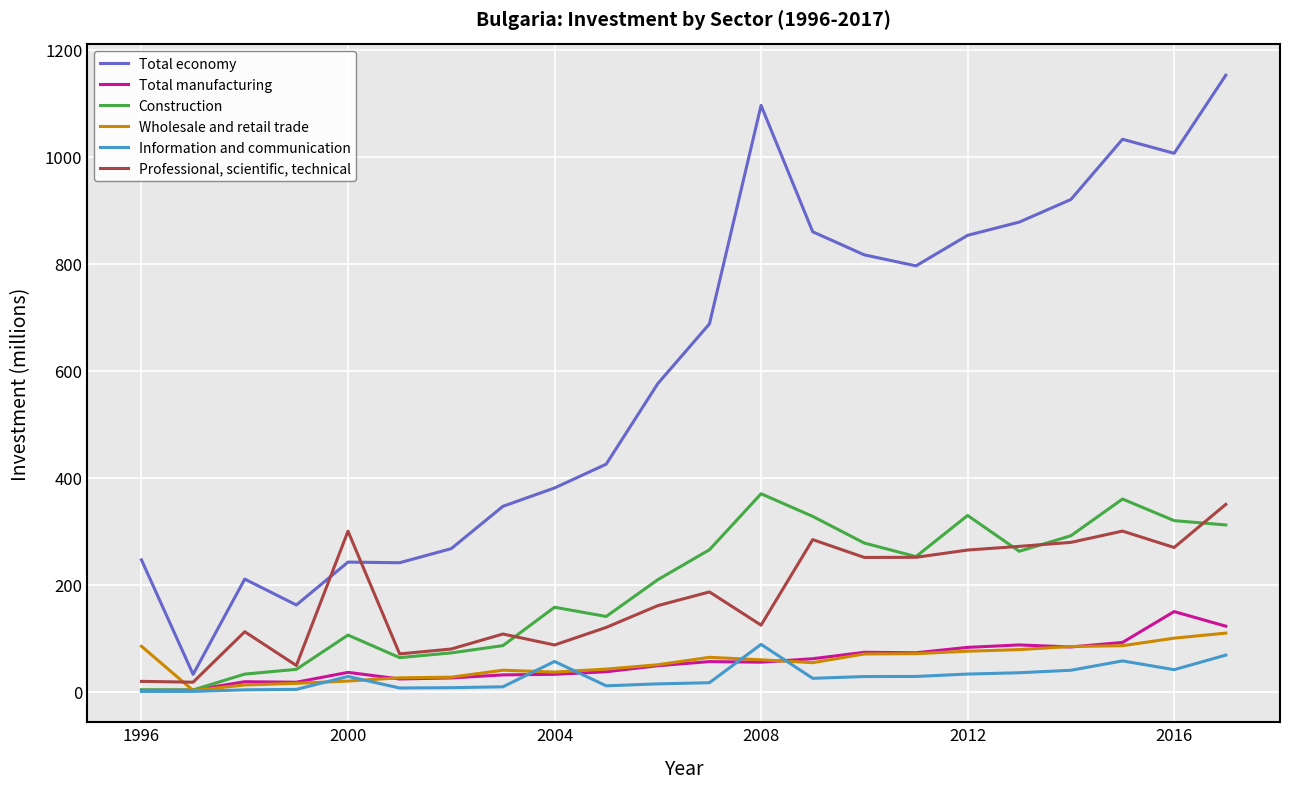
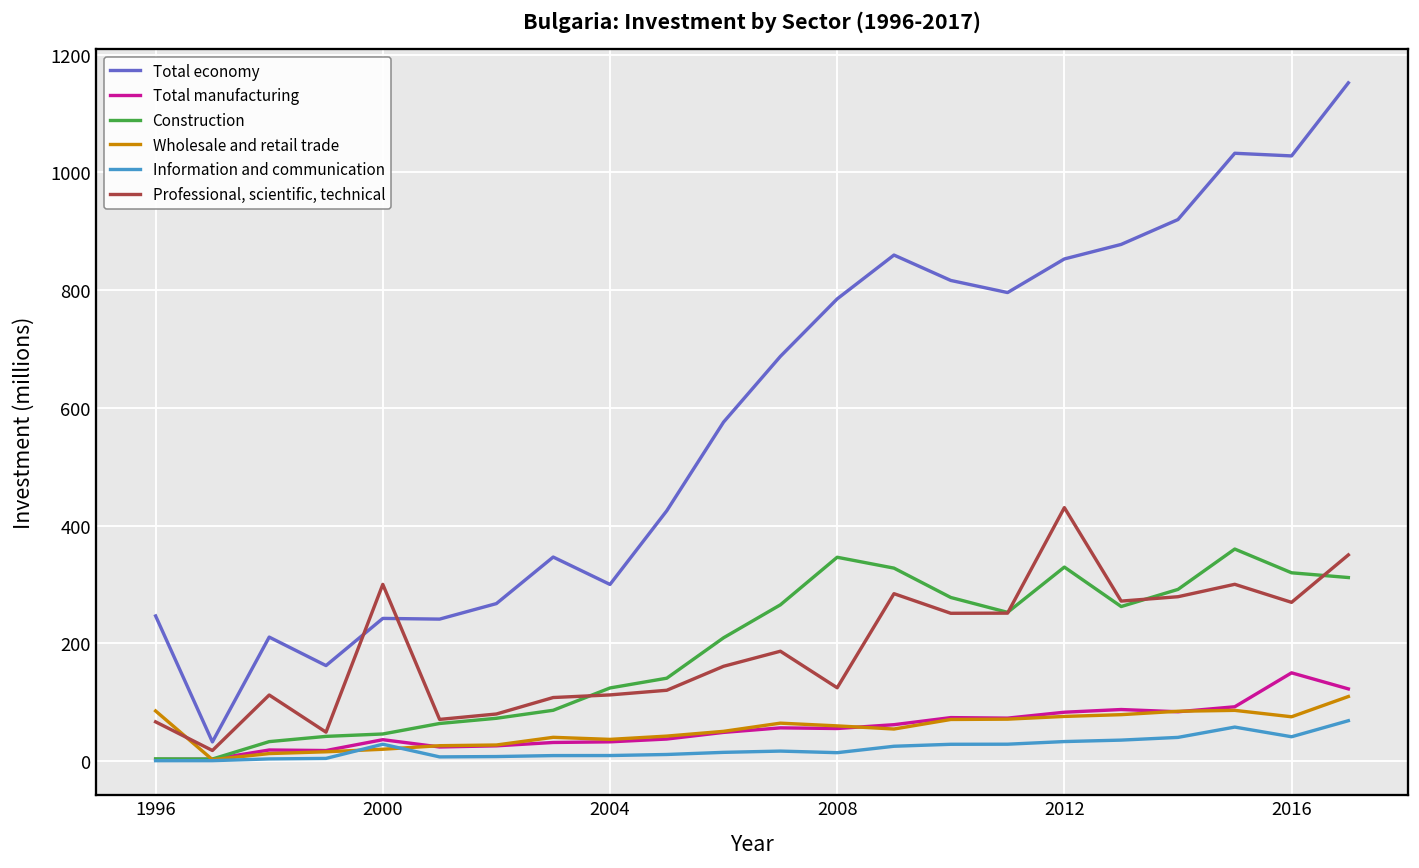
Professional, scientific, technical, 1996: 20 -> 70
Construction, 2000: 110 -> 50
Total economy, 2004: 380 -> 300
Construction, 2004: 160 -> 120
Information and communication, 2004: 60 -> 10
Professional, scientific, technical, 2004: 90 -> 110
Total economy, 2008: 1100 -> 790
Construction, 2008: 370 -> 350
Information and communication, 2008: 90 -> 10
Professional, scientific, technical, 2012: 260 -> 430
Total economy, 2016: 1010 -> 1030
Wholesale and retail trade, 2016: 100 -> 80
